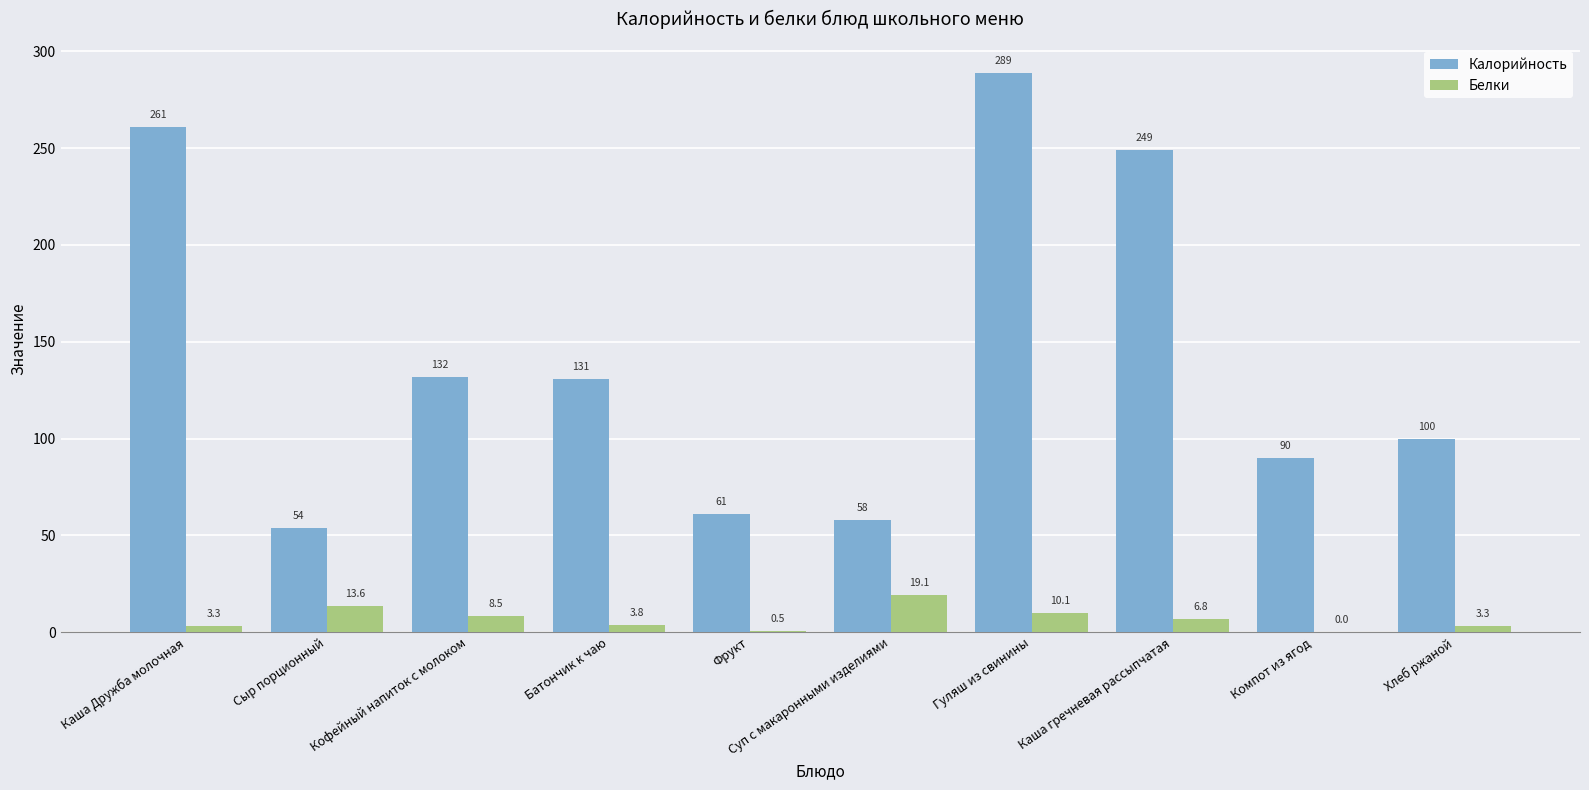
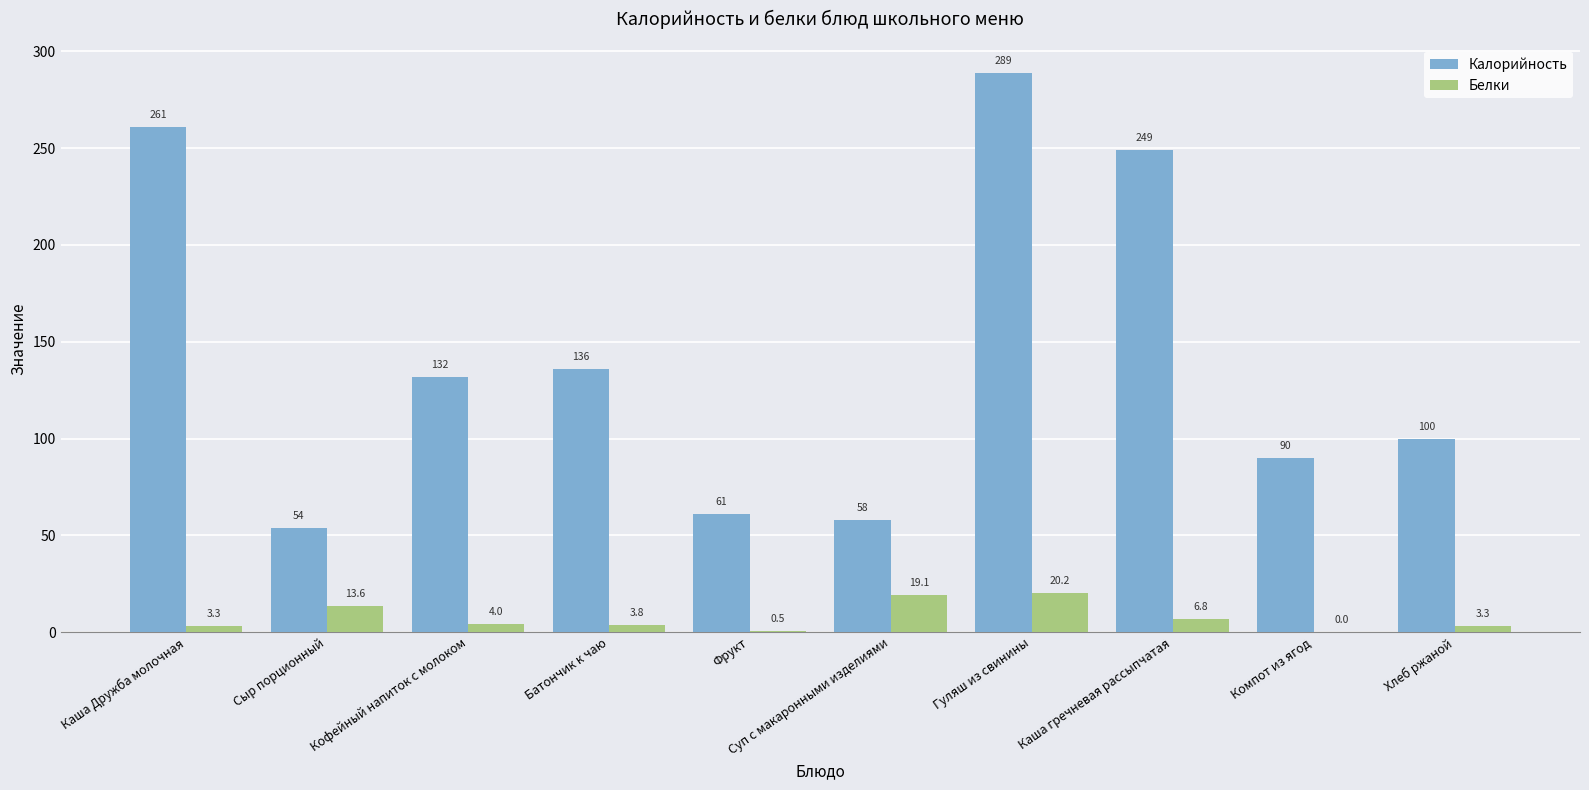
Белки, Кофейный напиток с молоком: 8.5 -> 4.0
Калорийность, Батончик к чаю: 131 -> 136
Белки, Гуляш из свинины: 10.1 -> 20.2
